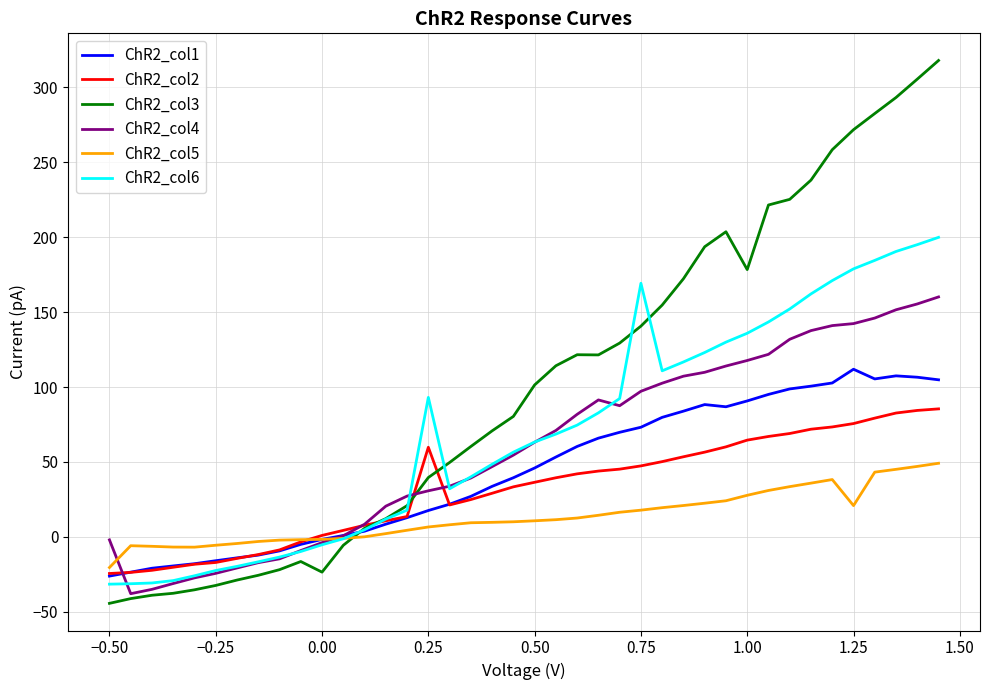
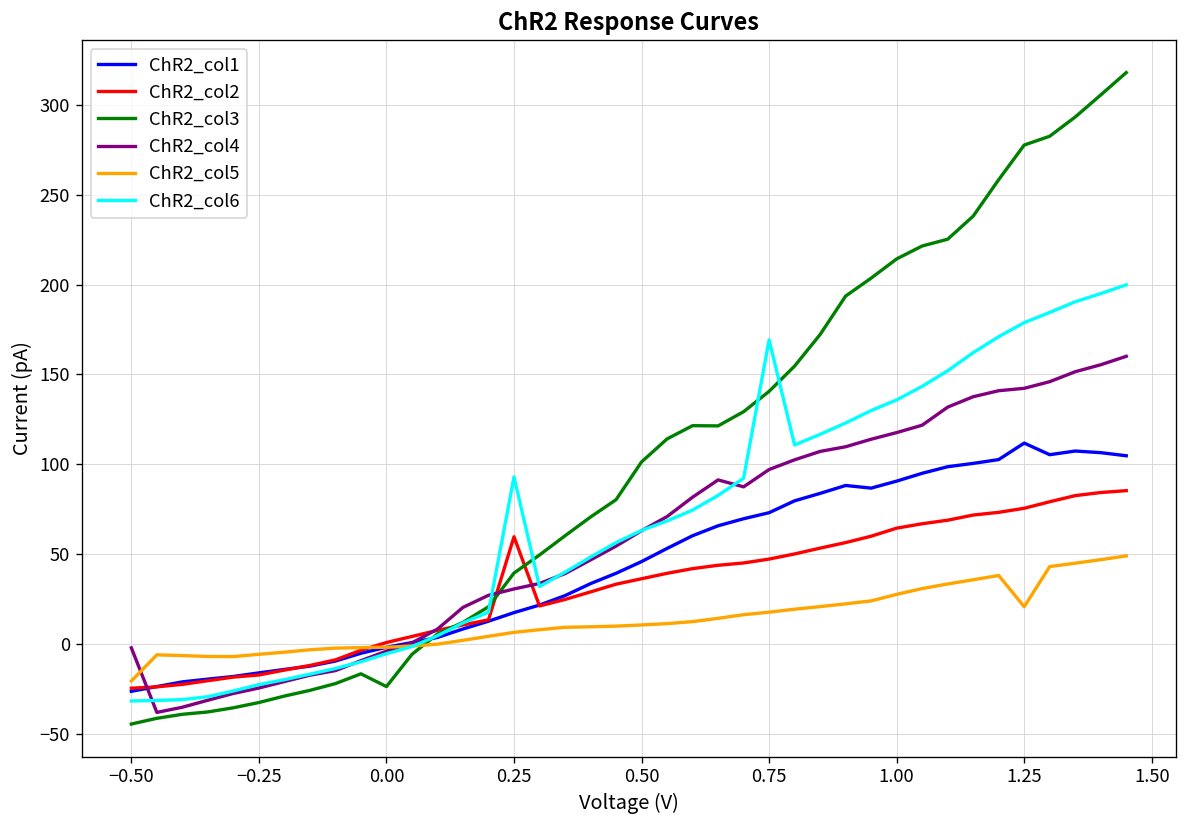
ChR2_col3, 1.00: 178 -> 214
ChR2_col3, 1.25: 272 -> 278
